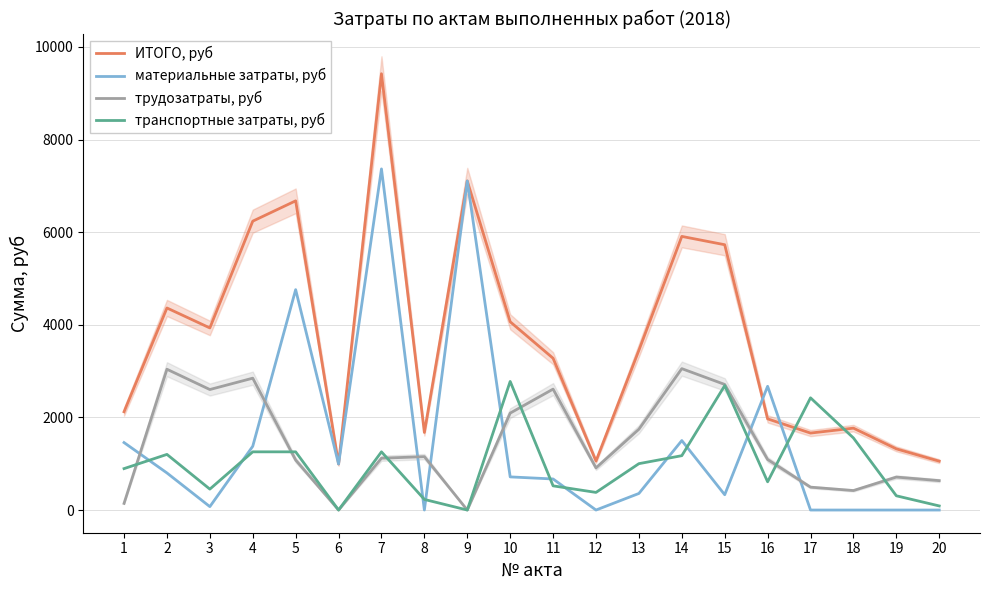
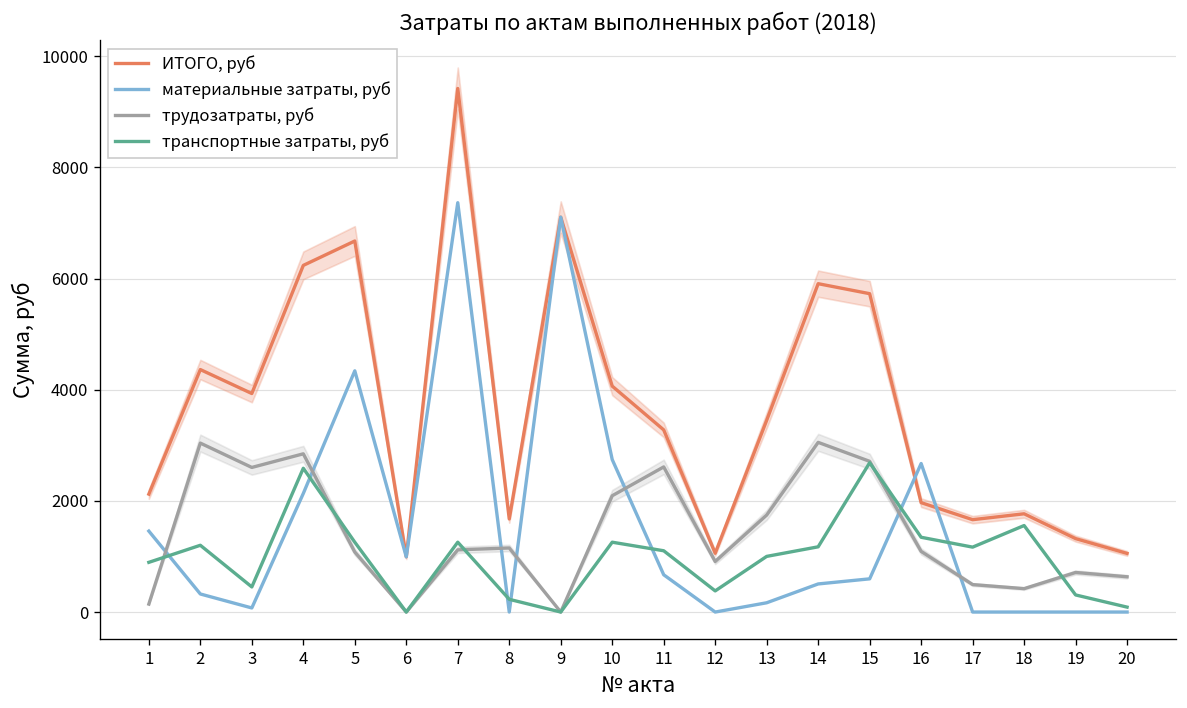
материальные затраты, руб, 2: 800 -> 300
материальные затраты, руб, 4: 1400 -> 2100
транспортные затраты, руб, 4: 1300 -> 2600
материальные затраты, руб, 5: 4800 -> 4300
материальные затраты, руб, 10: 700 -> 2700
транспортные затраты, руб, 10: 2800 -> 1300
транспортные затраты, руб, 11: 500 -> 1100
материальные затраты, руб, 13: 400 -> 200
материальные затраты, руб, 14: 1500 -> 500
материальные затраты, руб, 15: 300 -> 600
транспортные затраты, руб, 16: 600 -> 1300
транспортные затраты, руб, 17: 2400 -> 1200
